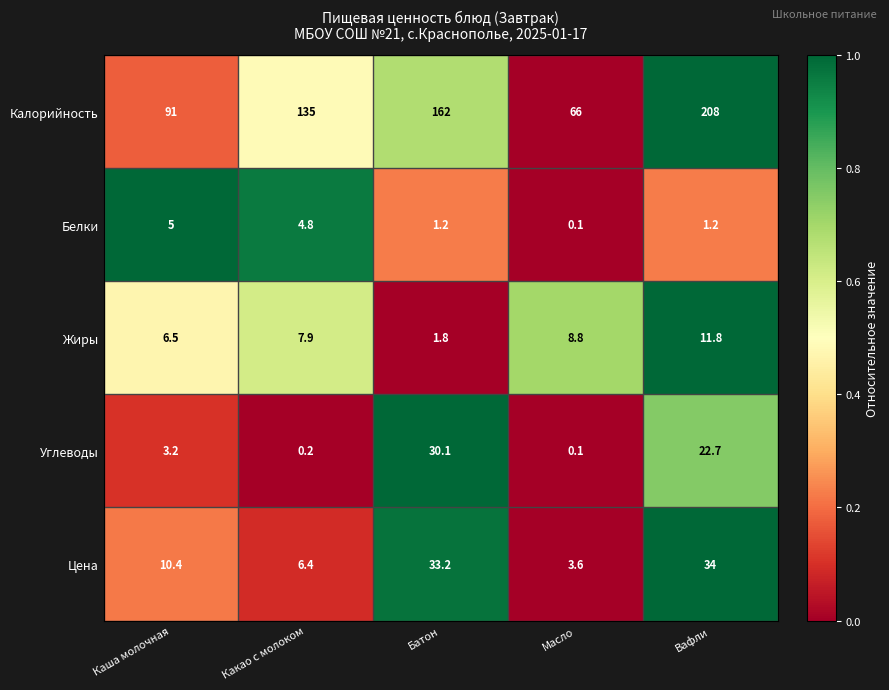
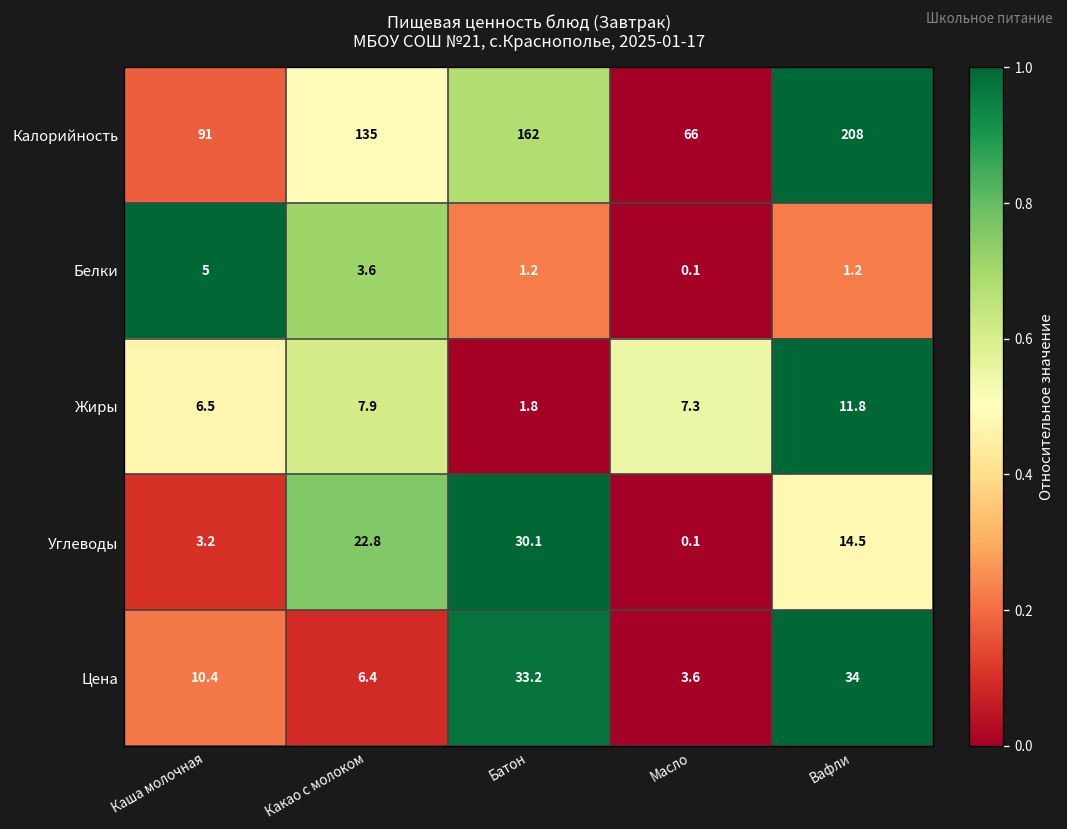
Белки, Какао с молоком: 4.8 -> 3.6
Жиры, Масло: 8.8 -> 7.3
Углеводы, Какао с молоком: 0.2 -> 22.8
Углеводы, Вафли: 22.7 -> 14.5
